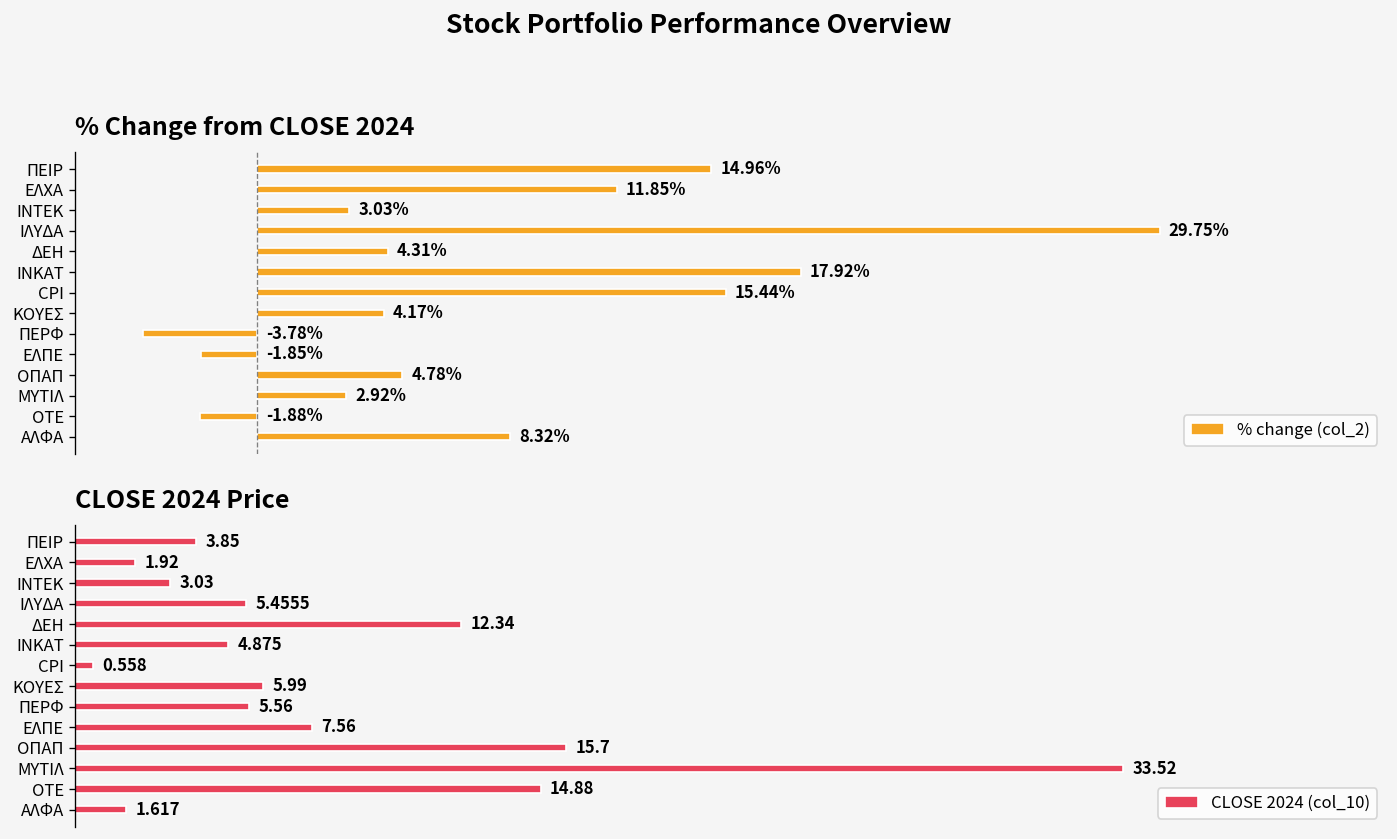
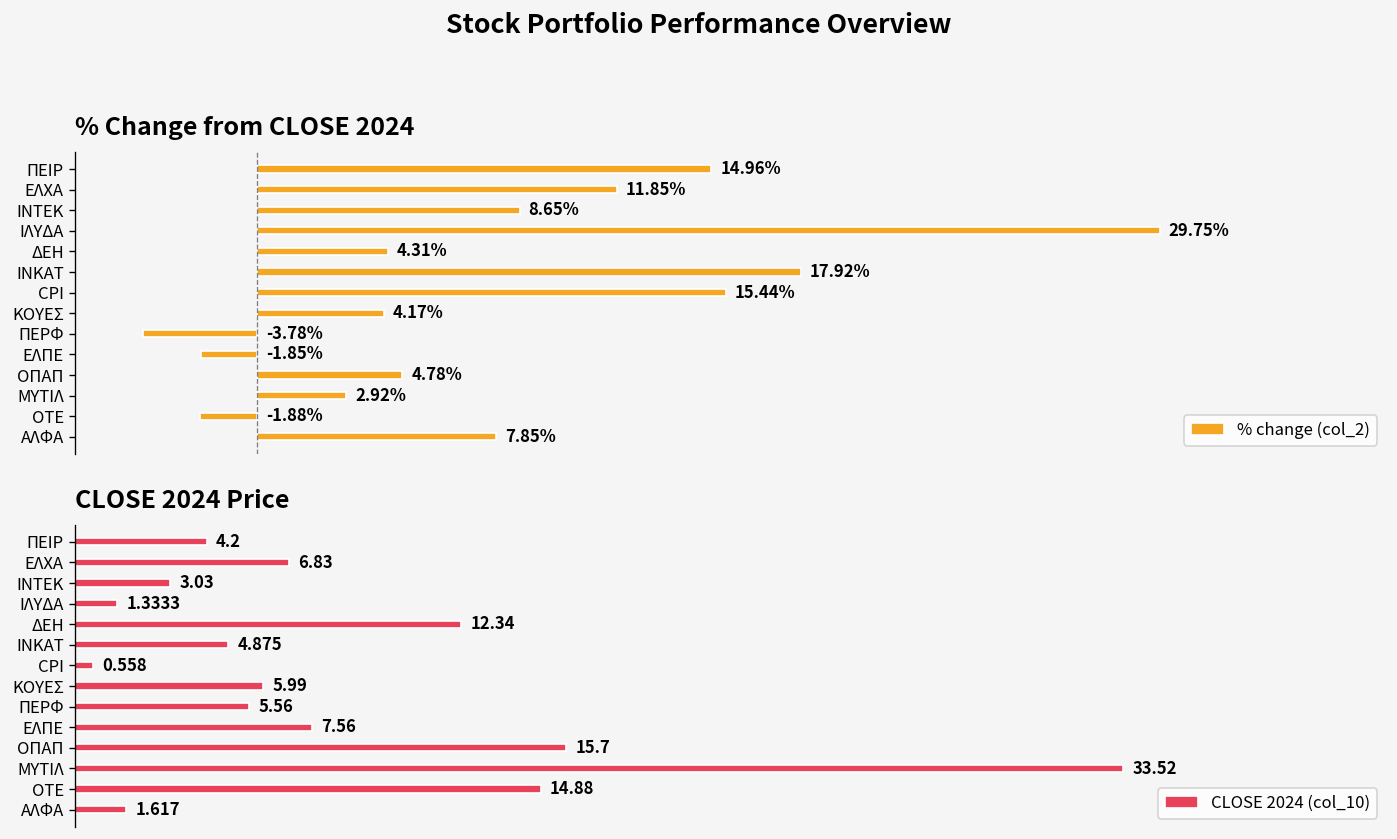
% Change from CLOSE 2024, ΙΝΤΕΚ: 3.03% -> 8.65%
% Change from CLOSE 2024, ΑΛΦΑ: 8.32% -> 7.85%
CLOSE 2024 Price, ΠΕΙΡ: 3.85 -> 4.2
CLOSE 2024 Price, ΕΛΧΑ: 1.92 -> 6.83
CLOSE 2024 Price, ΙΛΥΔΑ: 5.4555 -> 1.3333
